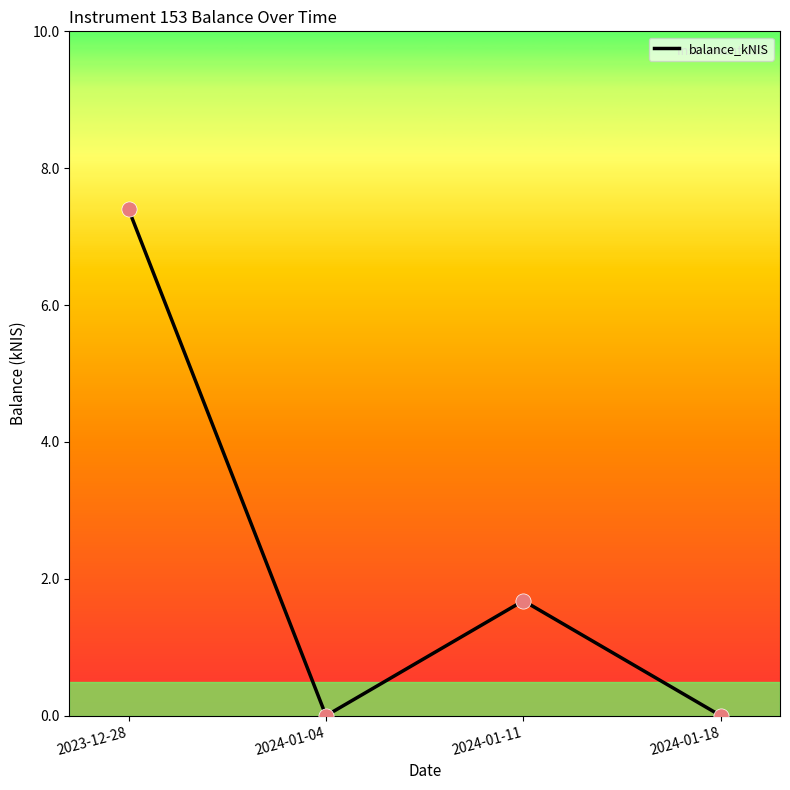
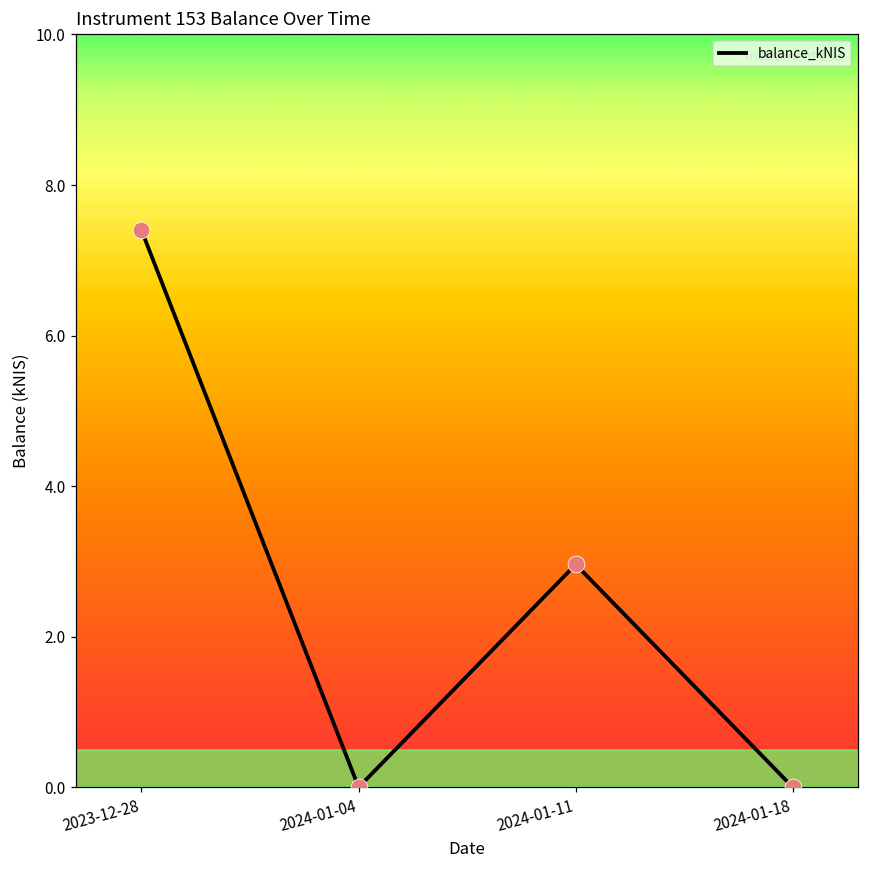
2024-01-11: 1.7 -> 3.0
